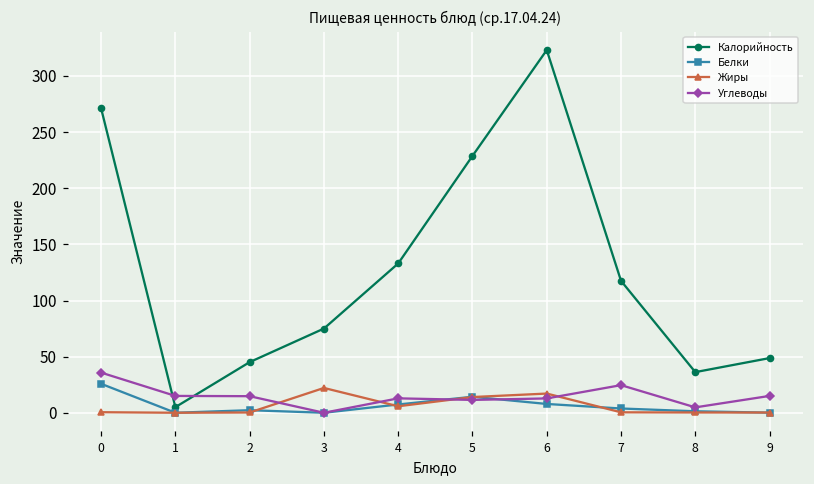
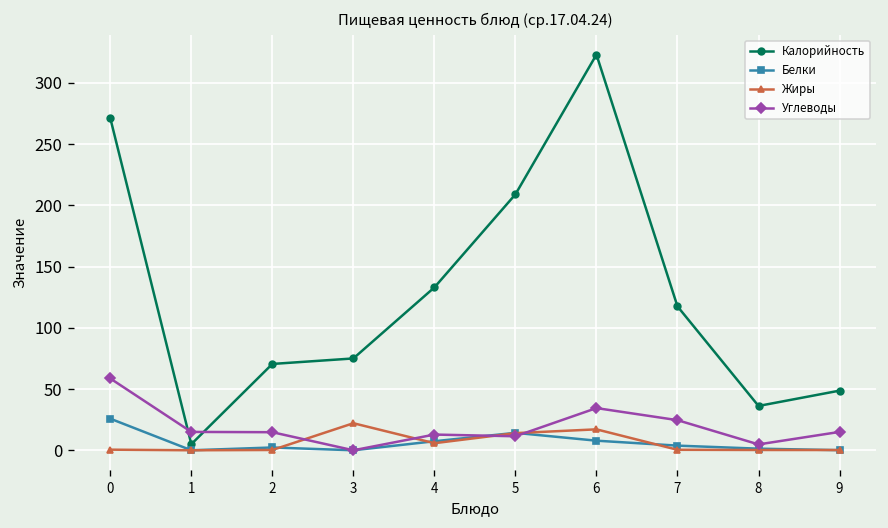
Углеводы, 0: 36 -> 59
Калорийность, 2: 45 -> 71
Калорийность, 5: 229 -> 209
Углеводы, 6: 13 -> 34
